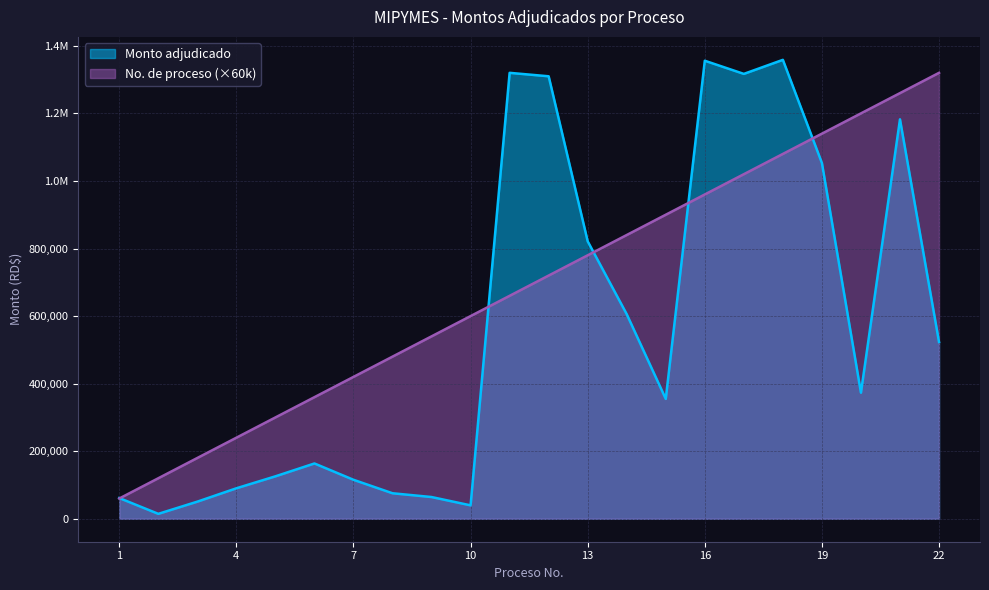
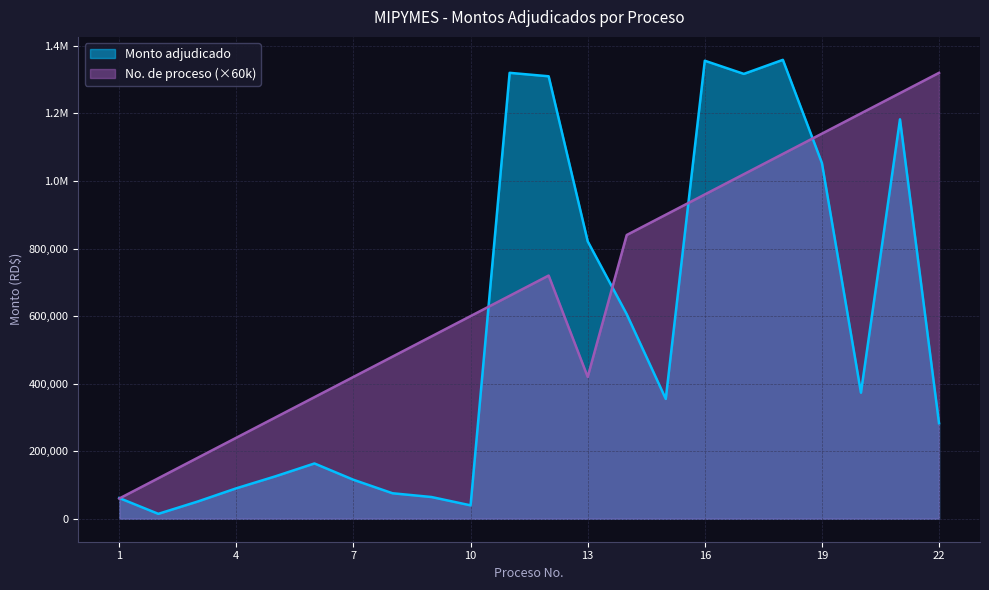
No. de proceso (×60k), 13: 780,000 -> 420,000
Monto adjudicado, 22: 520,000 -> 280,000
